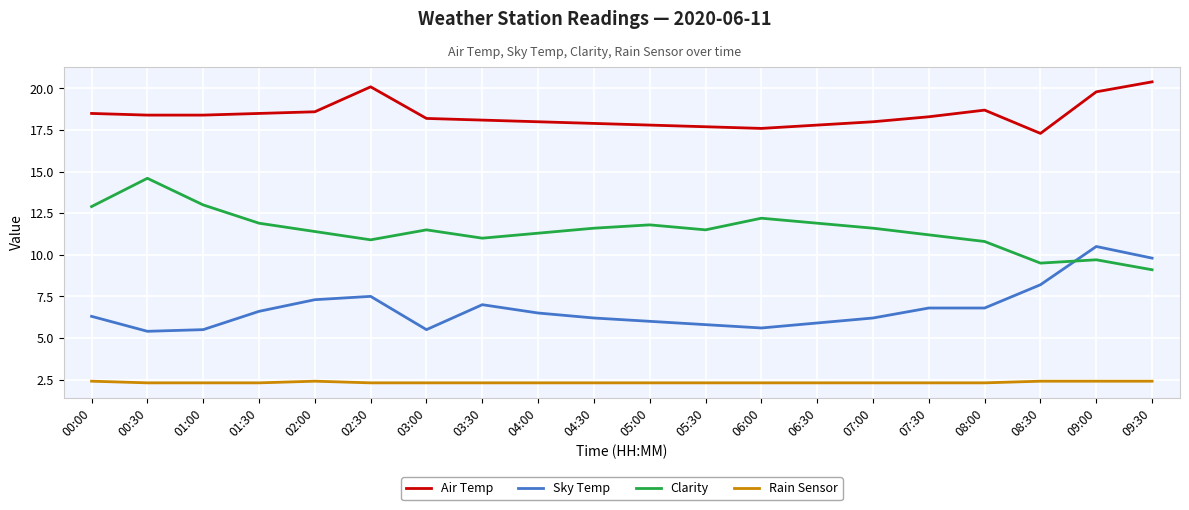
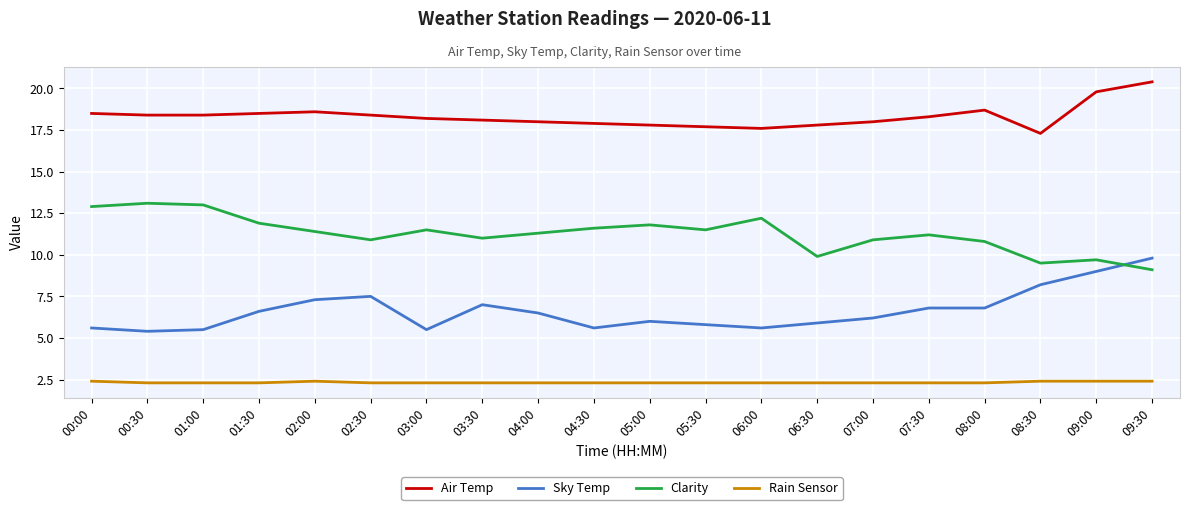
Sky Temp, 00:00: 6.3 -> 5.6
Clarity, 00:30: 14.6 -> 13.1
Air Temp, 02:30: 20.1 -> 18.4
Sky Temp, 04:30: 6.2 -> 5.6
Clarity, 06:30: 11.9 -> 9.9
Clarity, 07:00: 11.6 -> 10.9
Sky Temp, 09:00: 10.5 -> 9.0
